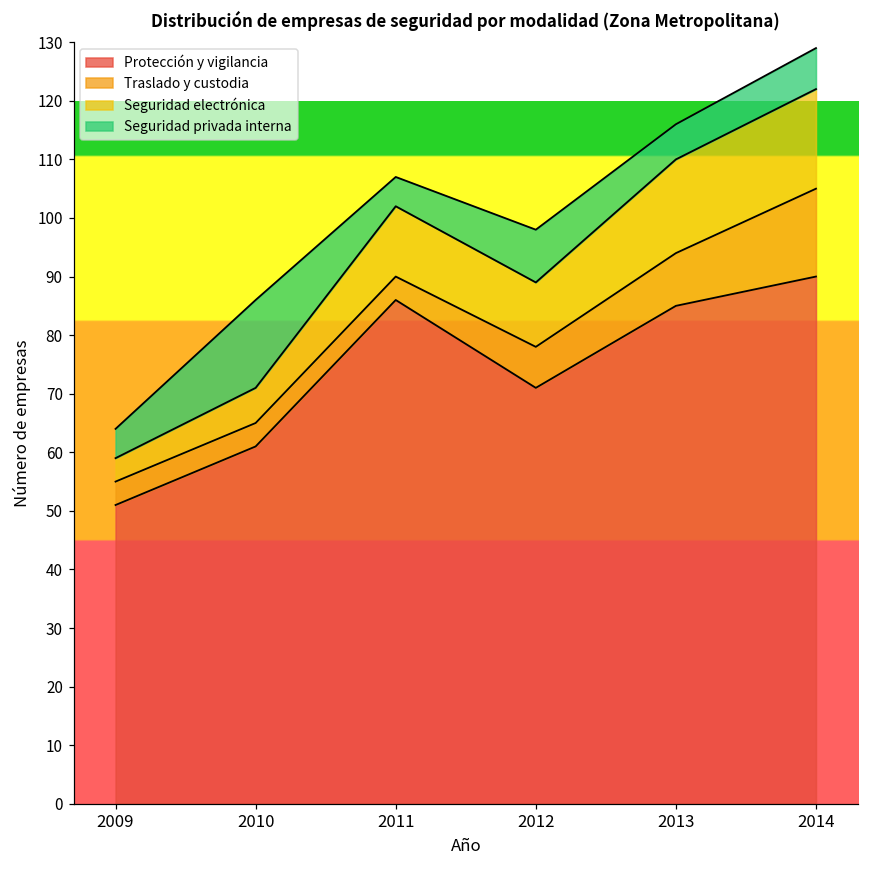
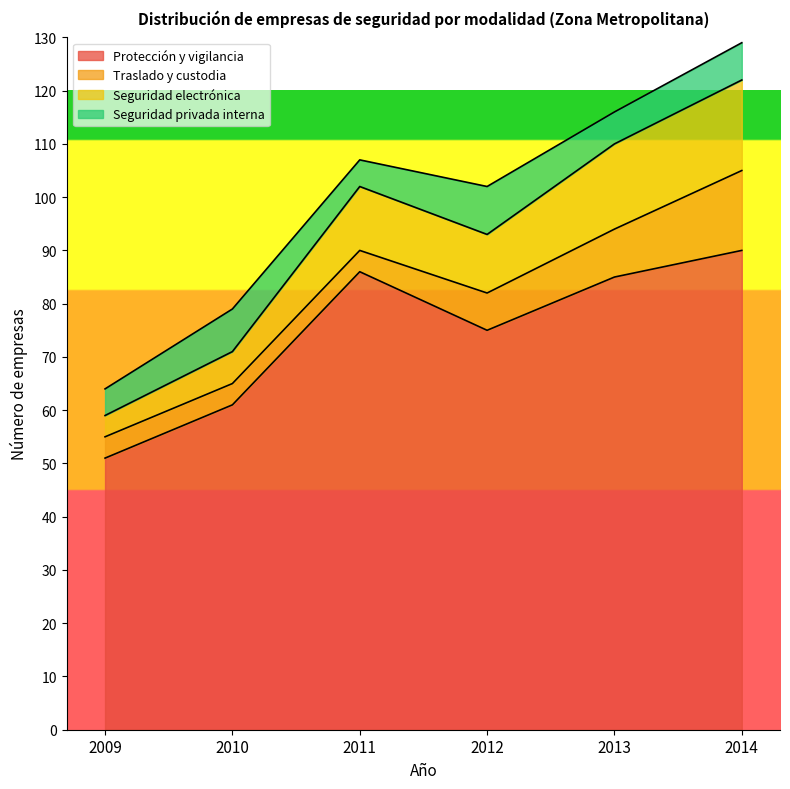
Seguridad privada interna, 2010: 15 -> 8
Protección y vigilancia, 2012: 71 -> 75
